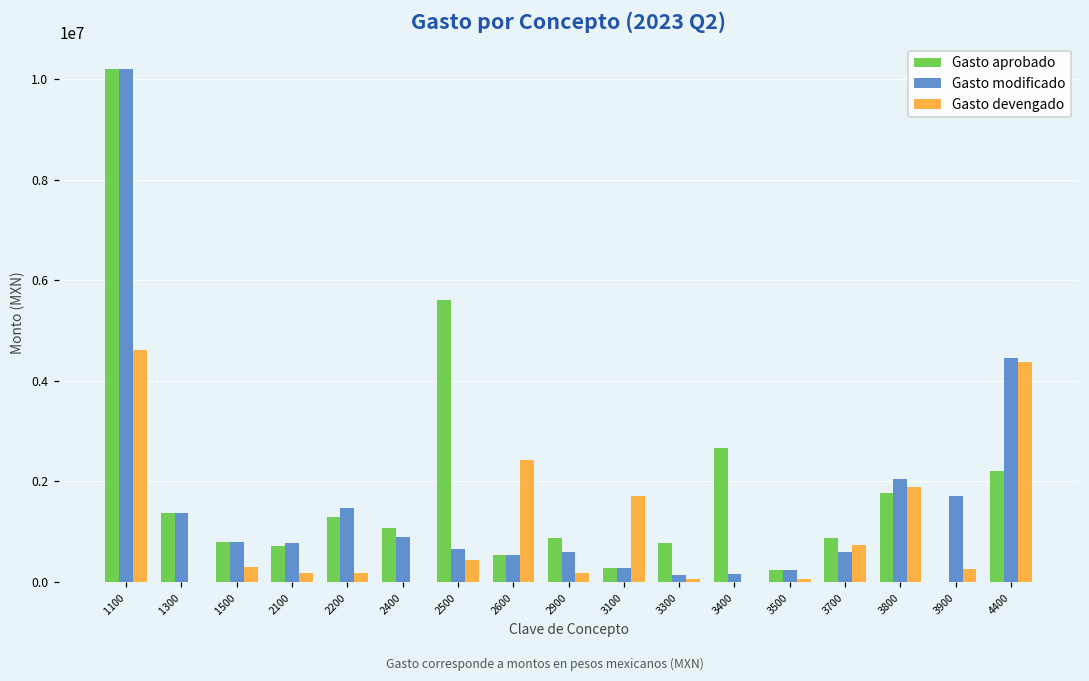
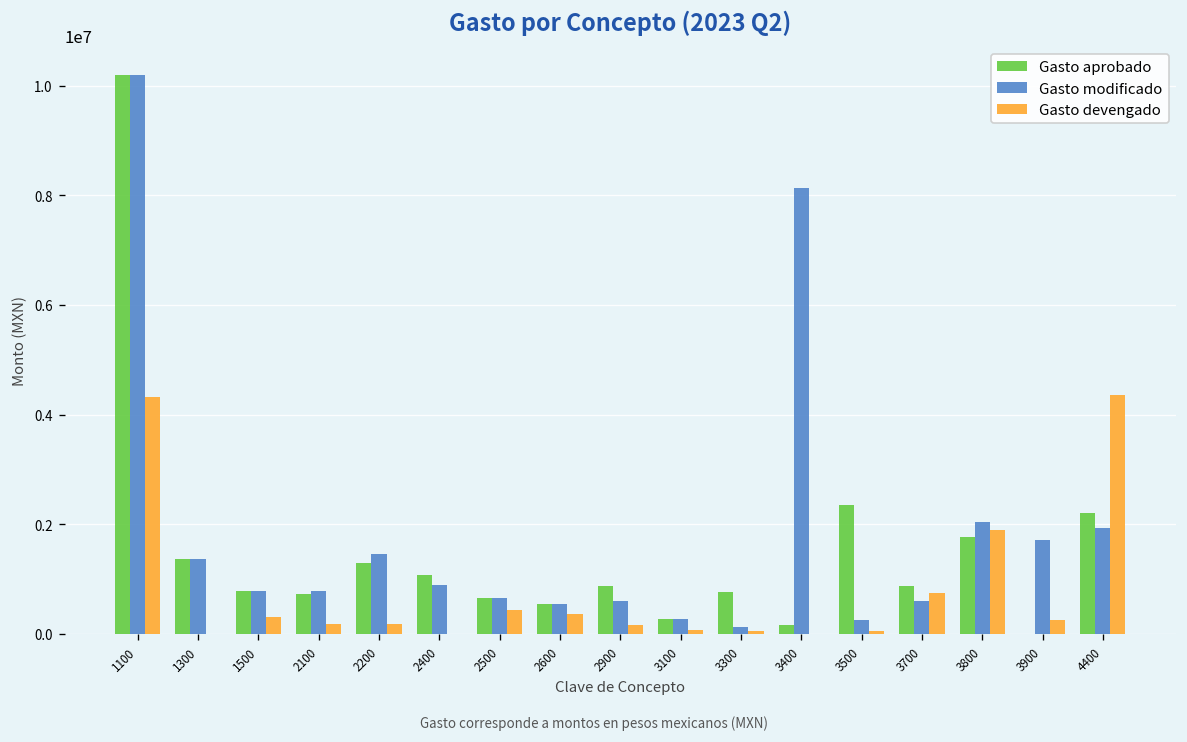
Gasto devengado, 1100: 4600000 -> 4300000
Gasto aprobado, 2500: 5600000 -> 700000
Gasto devengado, 2600: 2400000 -> 400000
Gasto devengado, 3100: 1700000 -> 100000
Gasto aprobado, 3400: 2700000 -> 200000
Gasto modificado, 3400: 200000 -> 8100000
Gasto aprobado, 3500: 200000 -> 2400000
Gasto modificado, 4400: 4500000 -> 1900000
